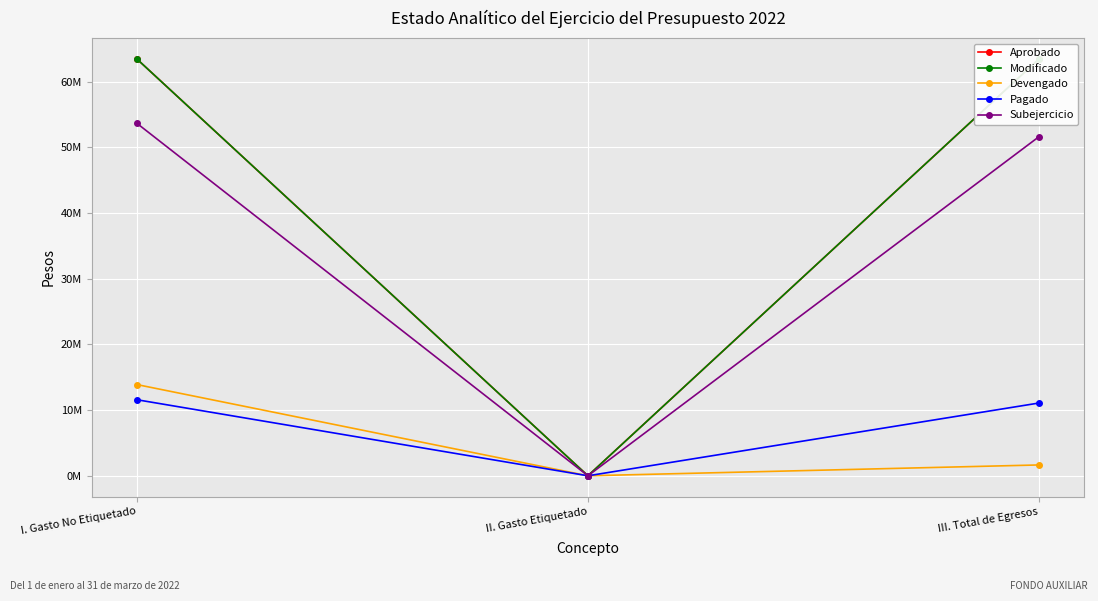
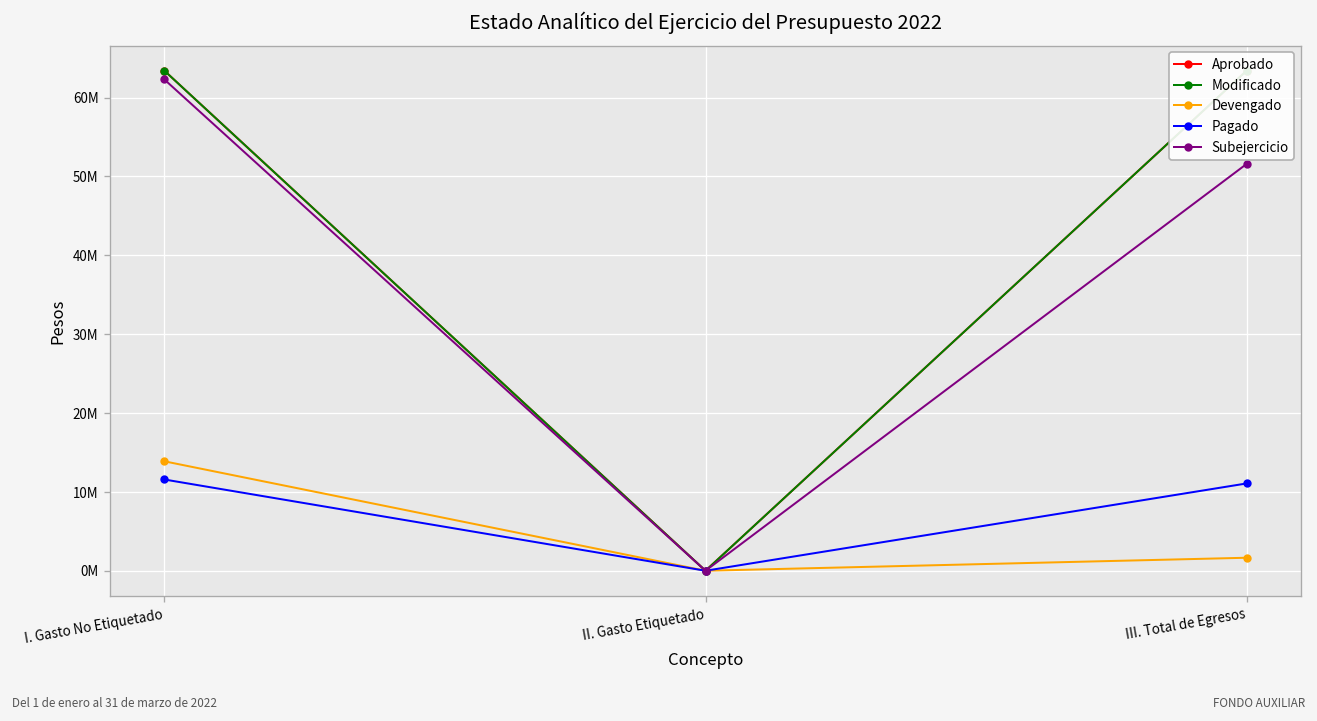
Subejercicio, I. Gasto No Etiquetado: 54000000 -> 62000000
